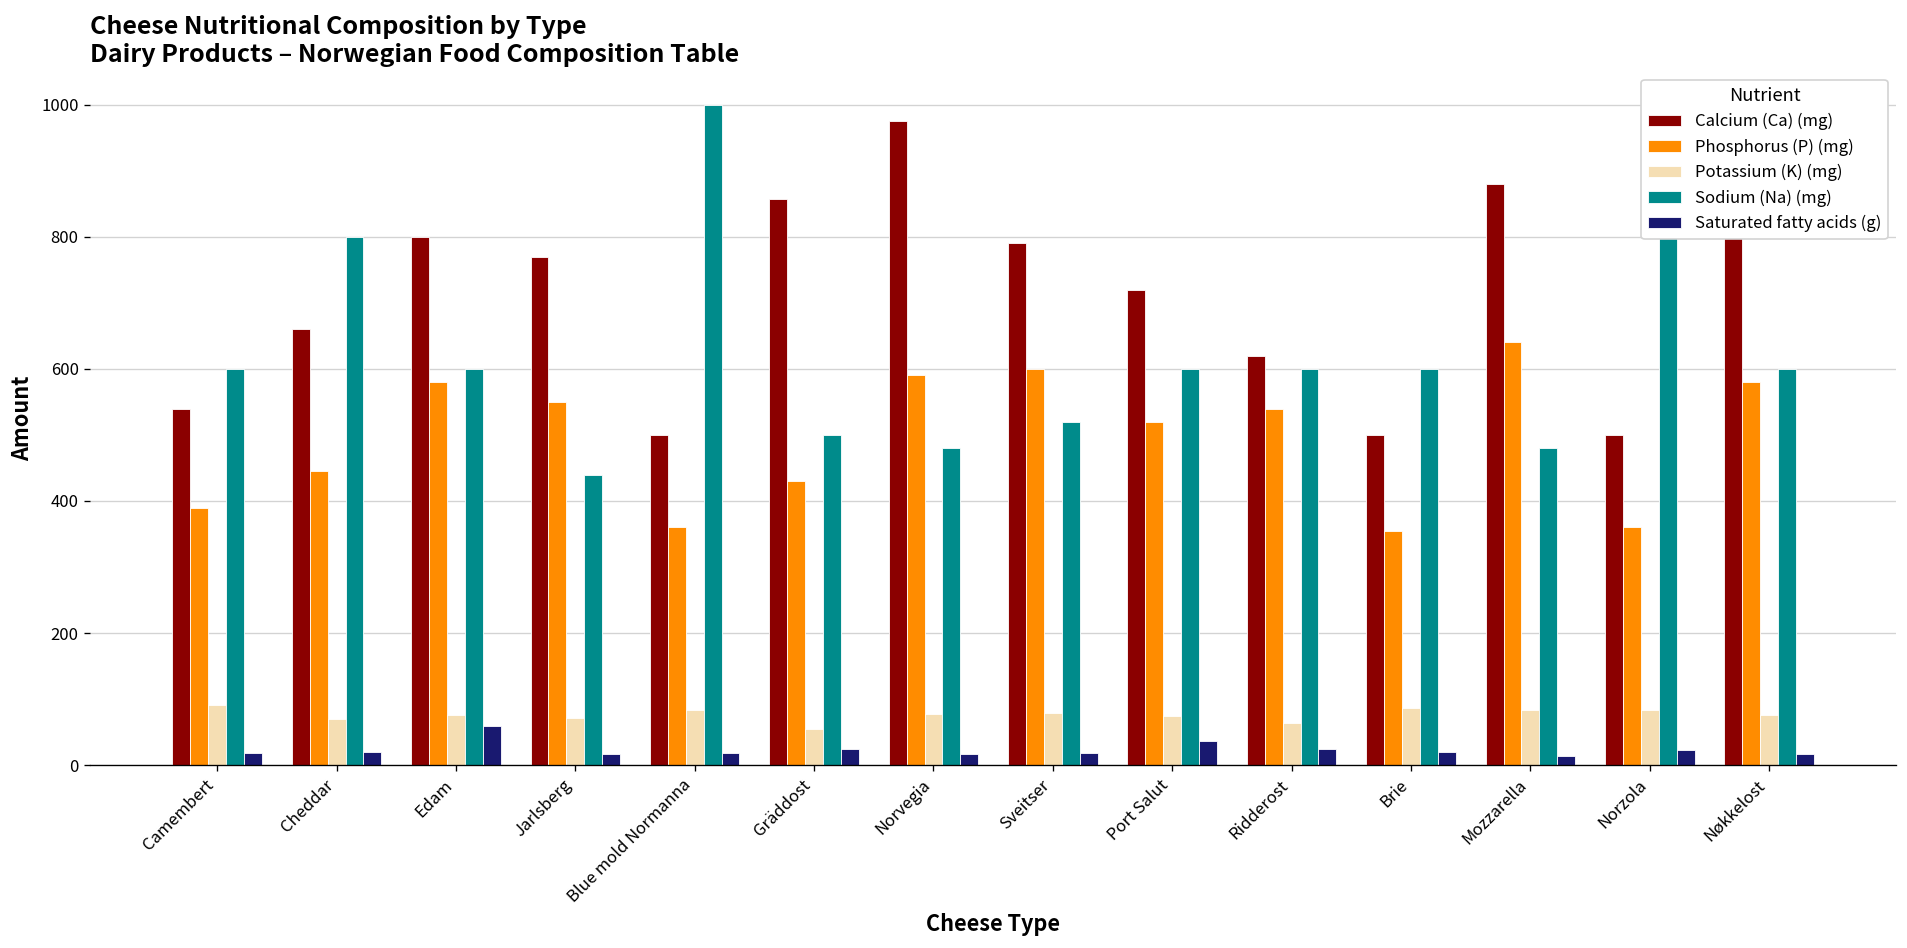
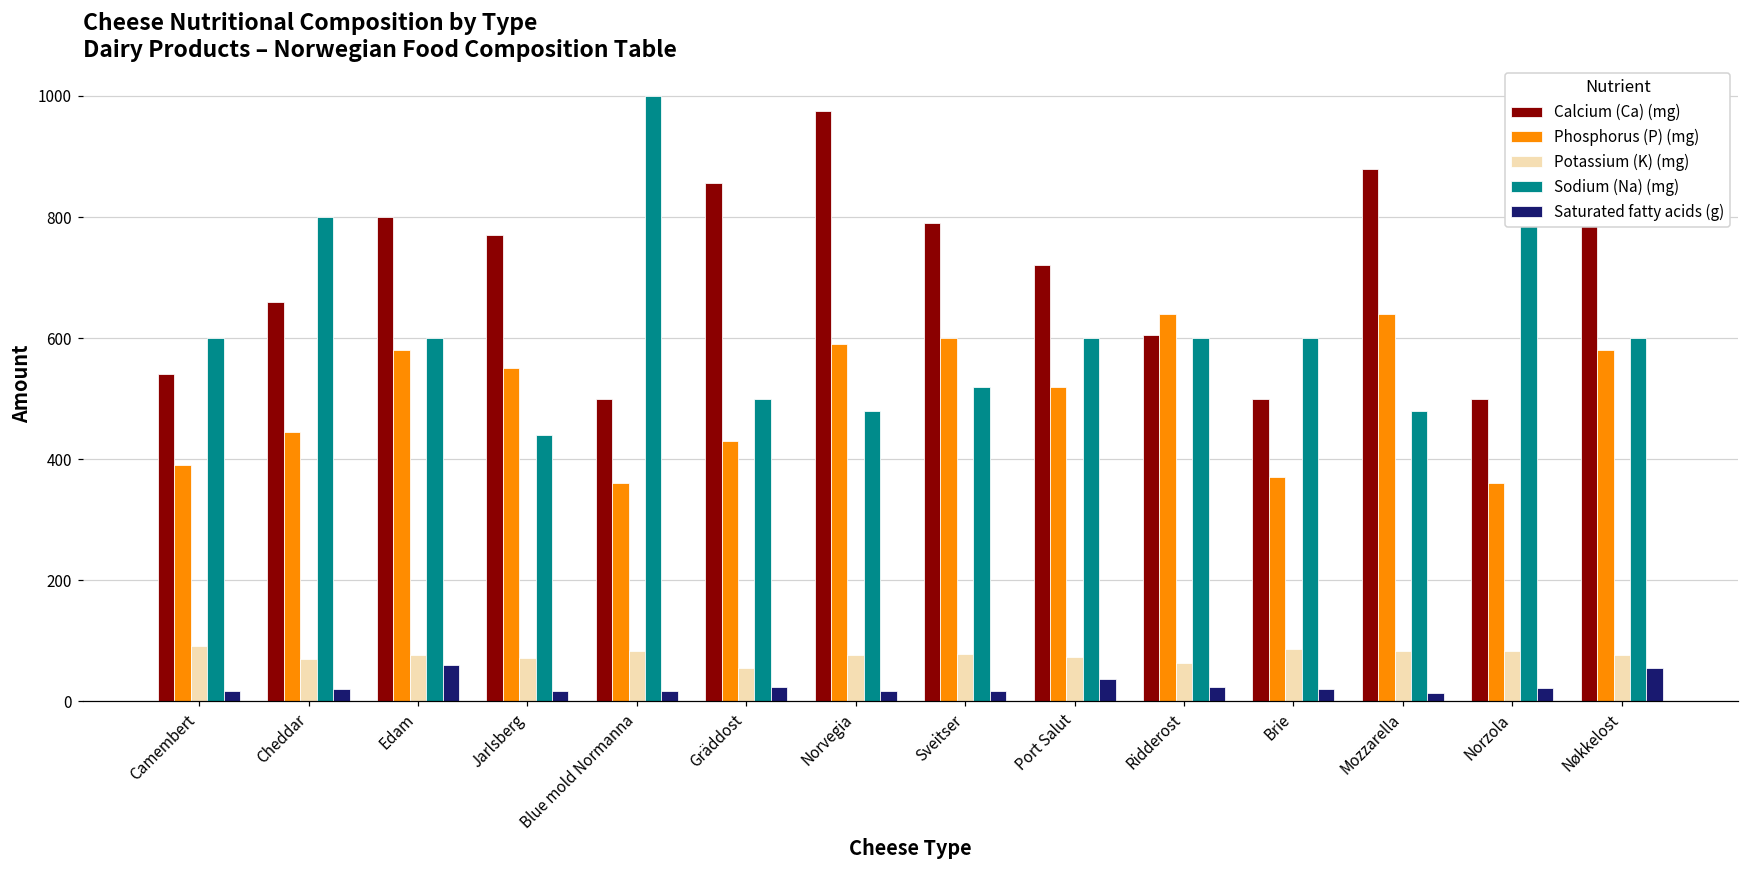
Calcium (Ca) (mg), Ridderost: 620 -> 610
Phosphorus (P) (mg), Ridderost: 540 -> 640
Phosphorus (P) (mg), Brie: 350 -> 370
Saturated fatty acids (g), Nøkkelost: 20 -> 60
